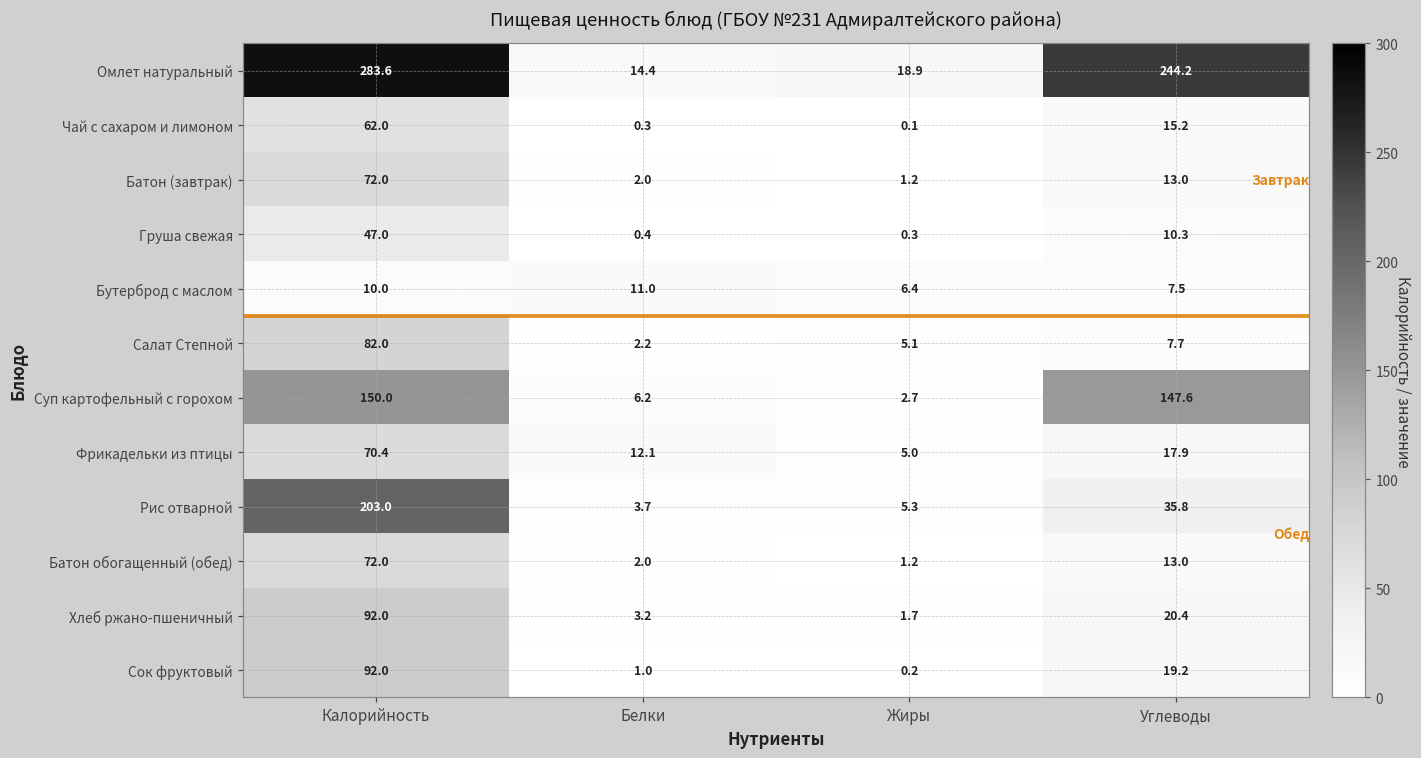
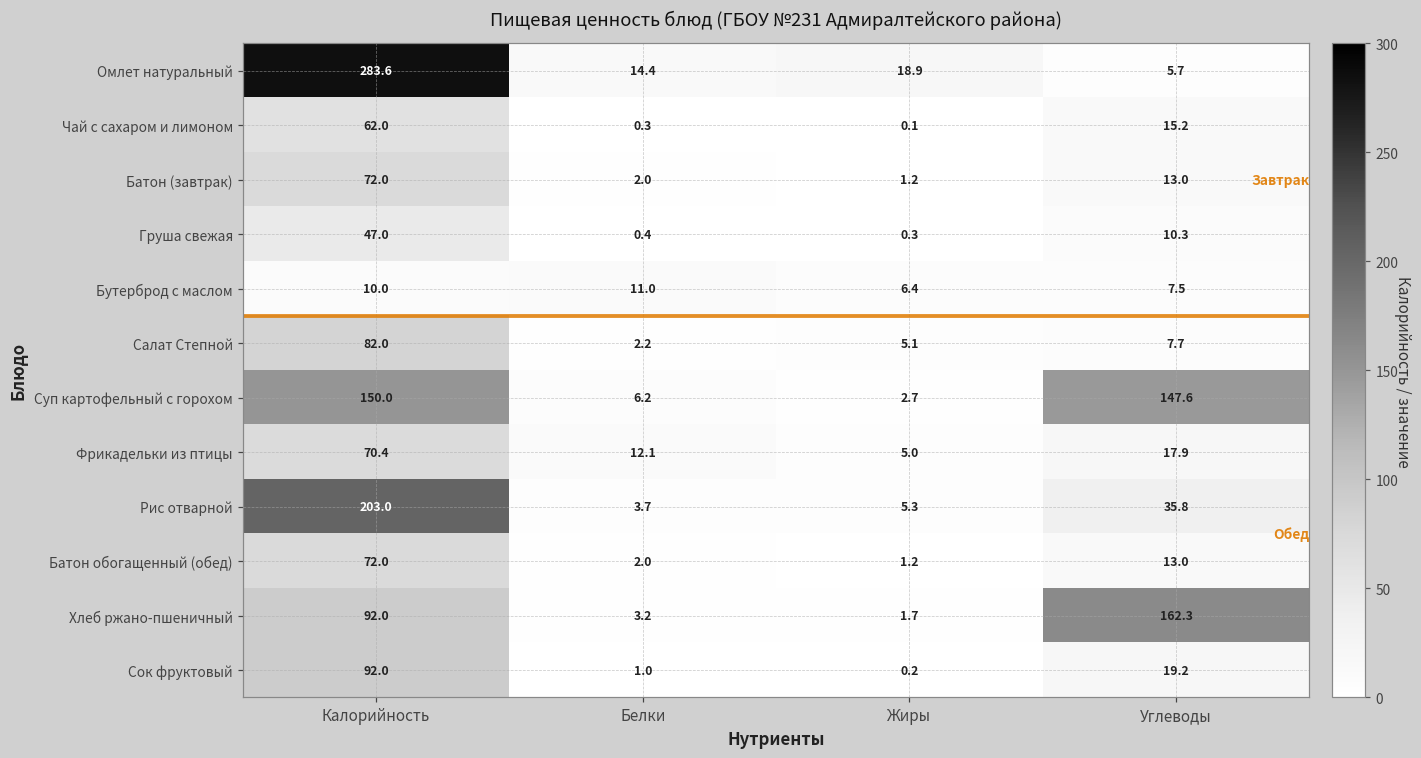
Омлет натуральный, Углеводы: 244.2 -> 5.7
Хлеб ржано-пшеничный, Углеводы: 20.4 -> 162.3
